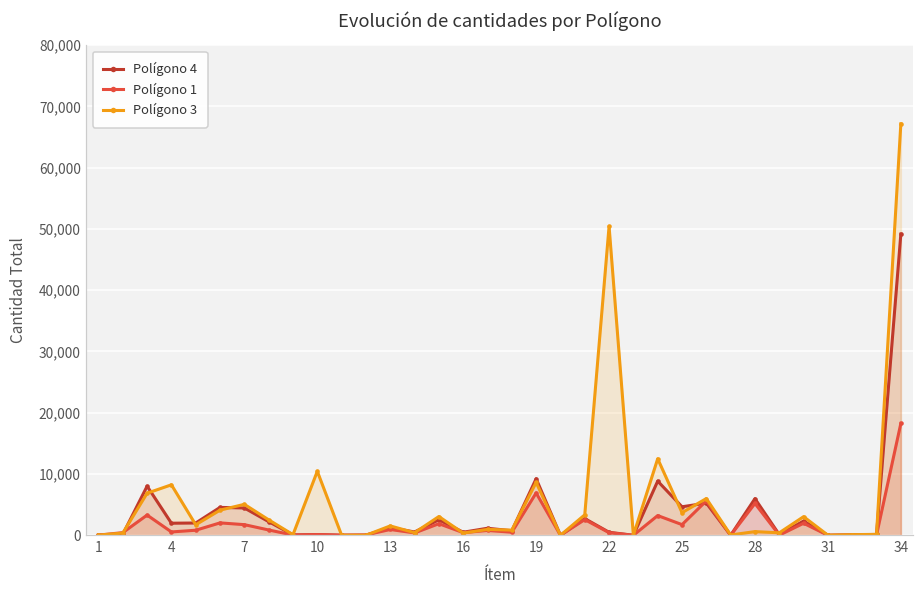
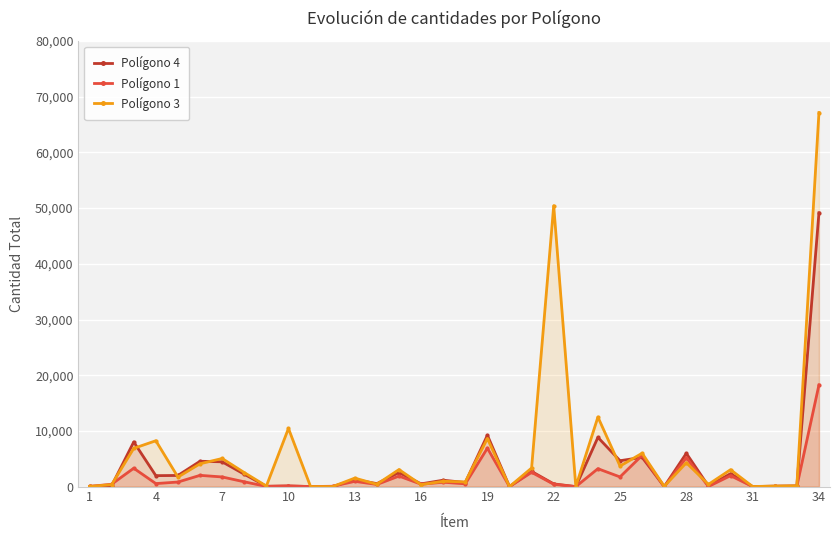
Polígono 3, 28: 1,000 -> 4,000
